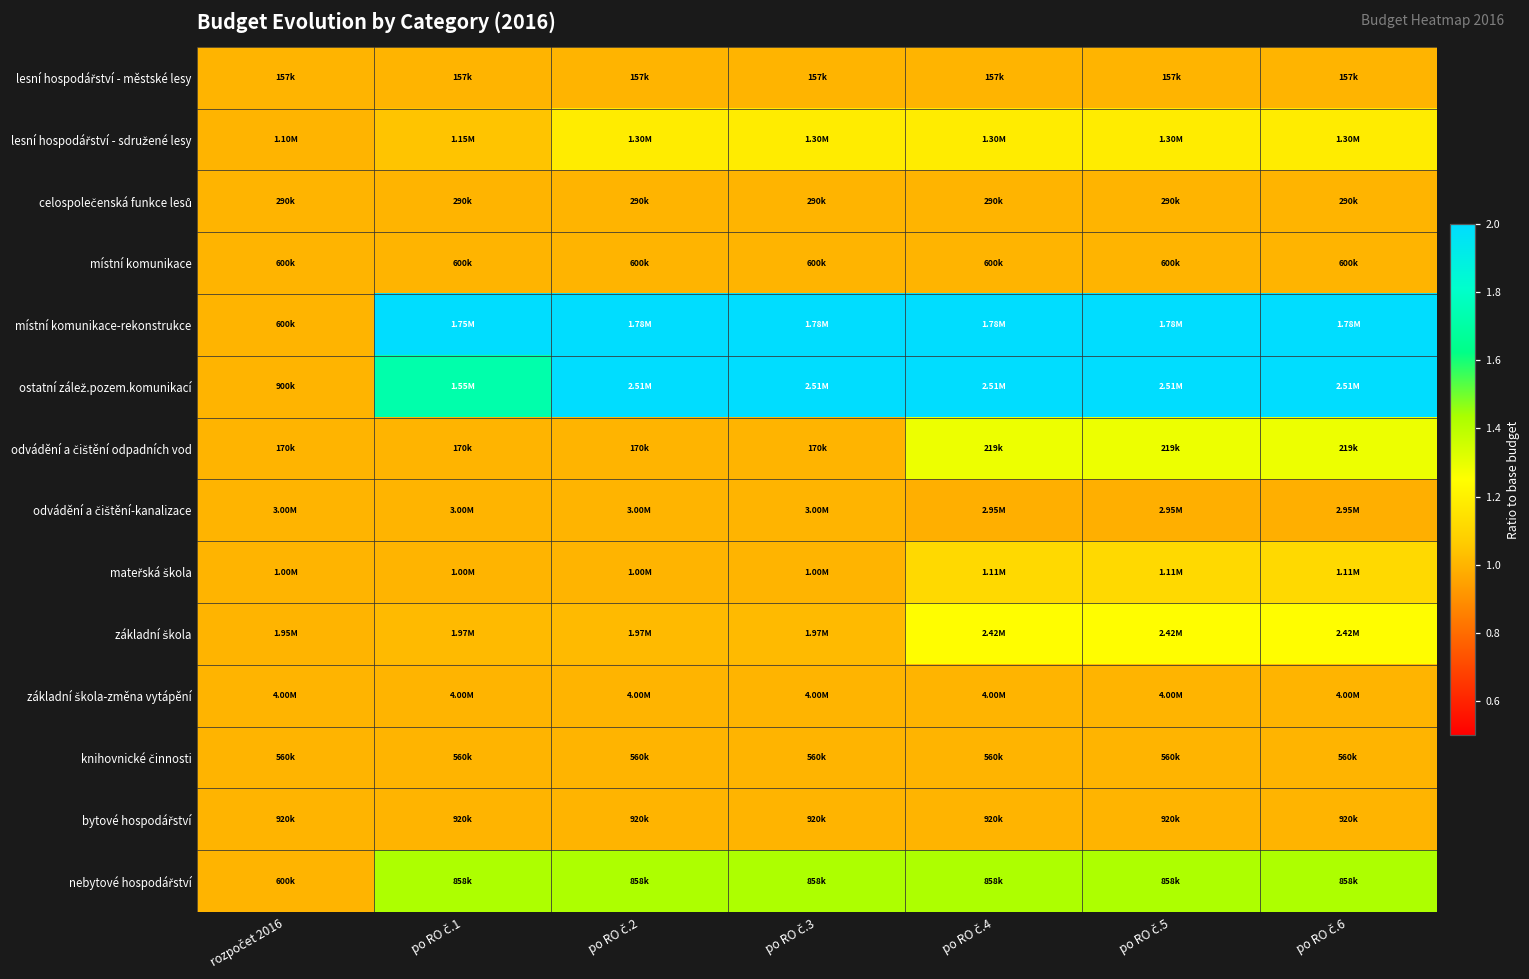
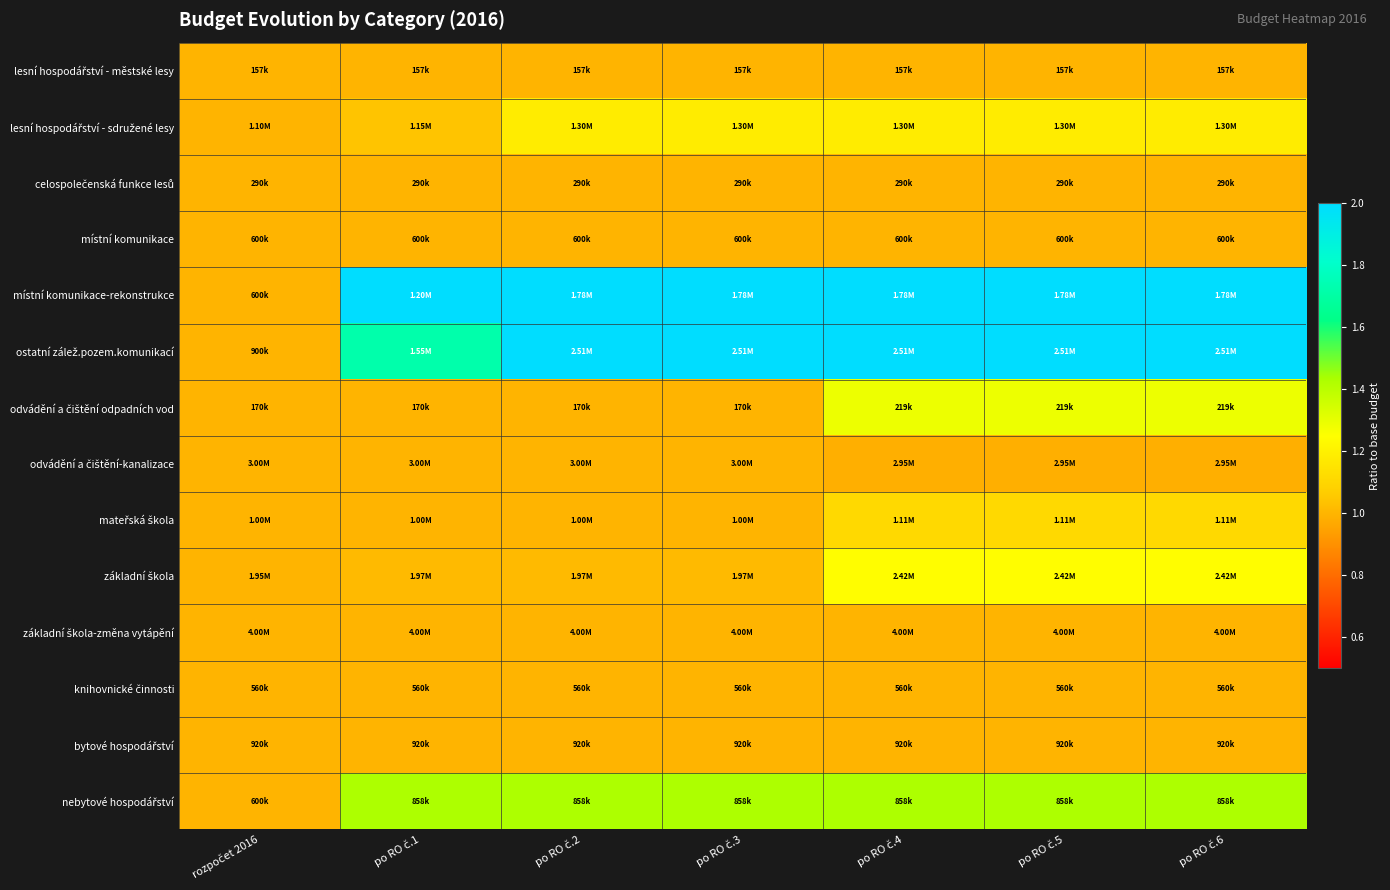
místní komunikace-rekonstrukce, po RO č.1: 1.75M -> 1.20M
